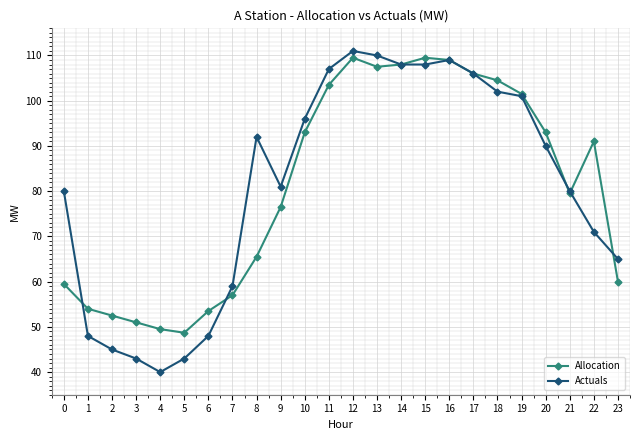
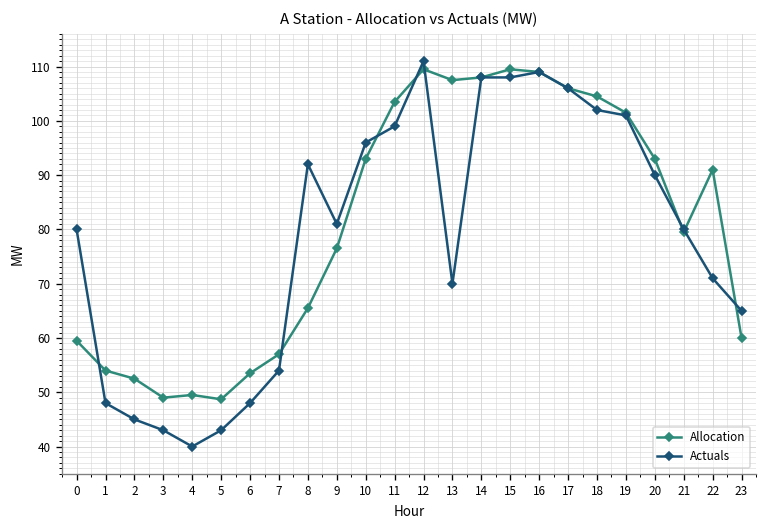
Allocation, 3: 51 -> 49
Actuals, 7: 59 -> 54
Actuals, 11: 107 -> 99
Actuals, 13: 110 -> 70
